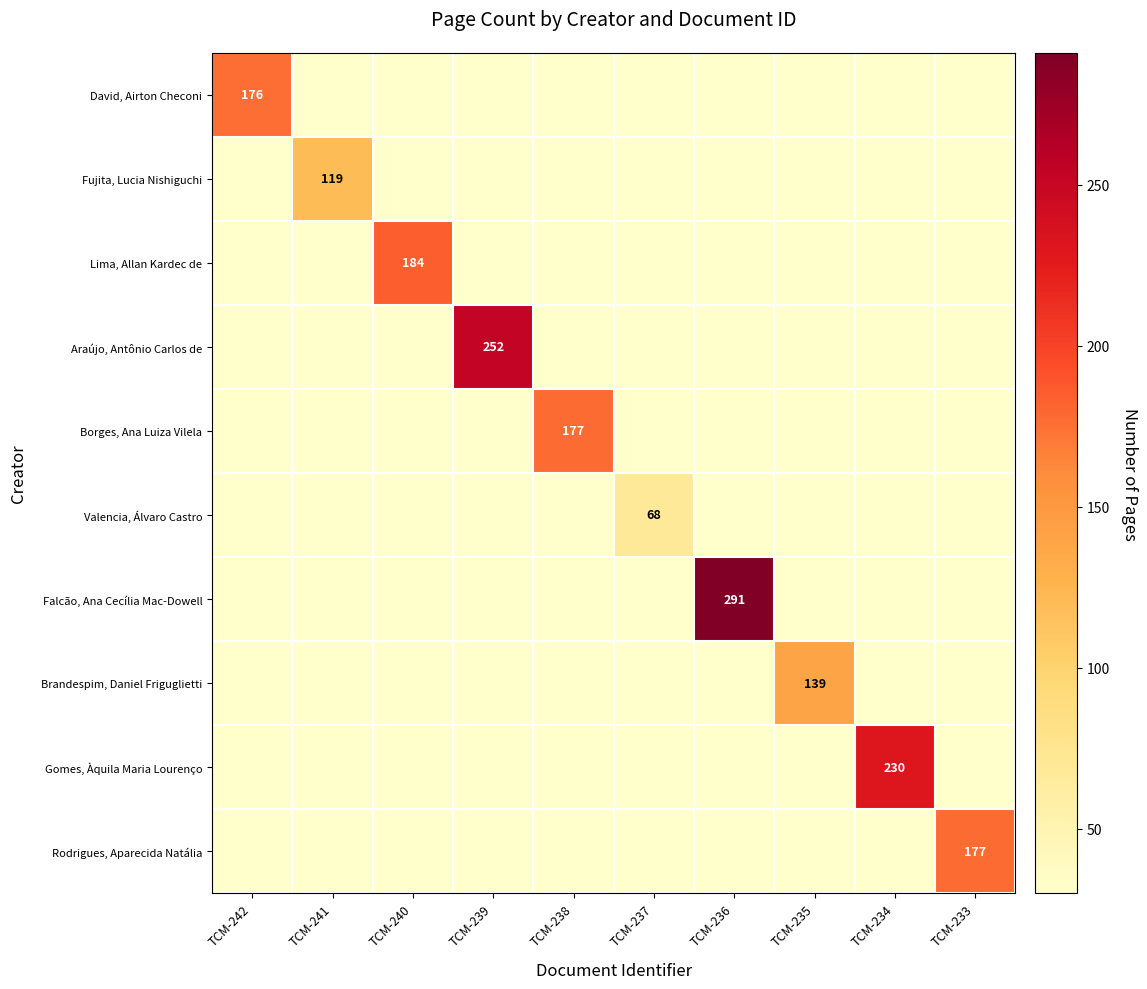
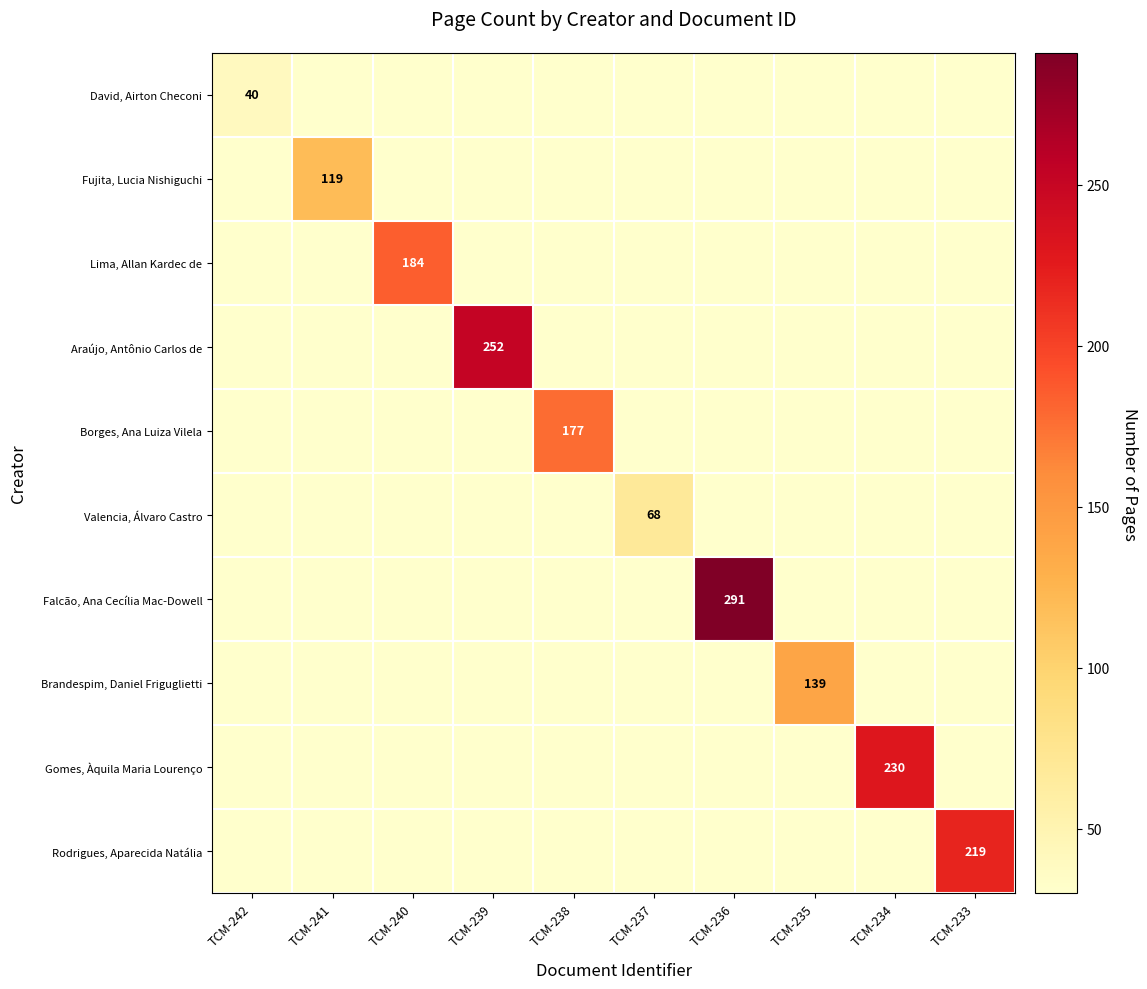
David, Airton Checoni, TCM-242: 176 -> 40
Rodrigues, Aparecida Natália, TCM-233: 177 -> 219
